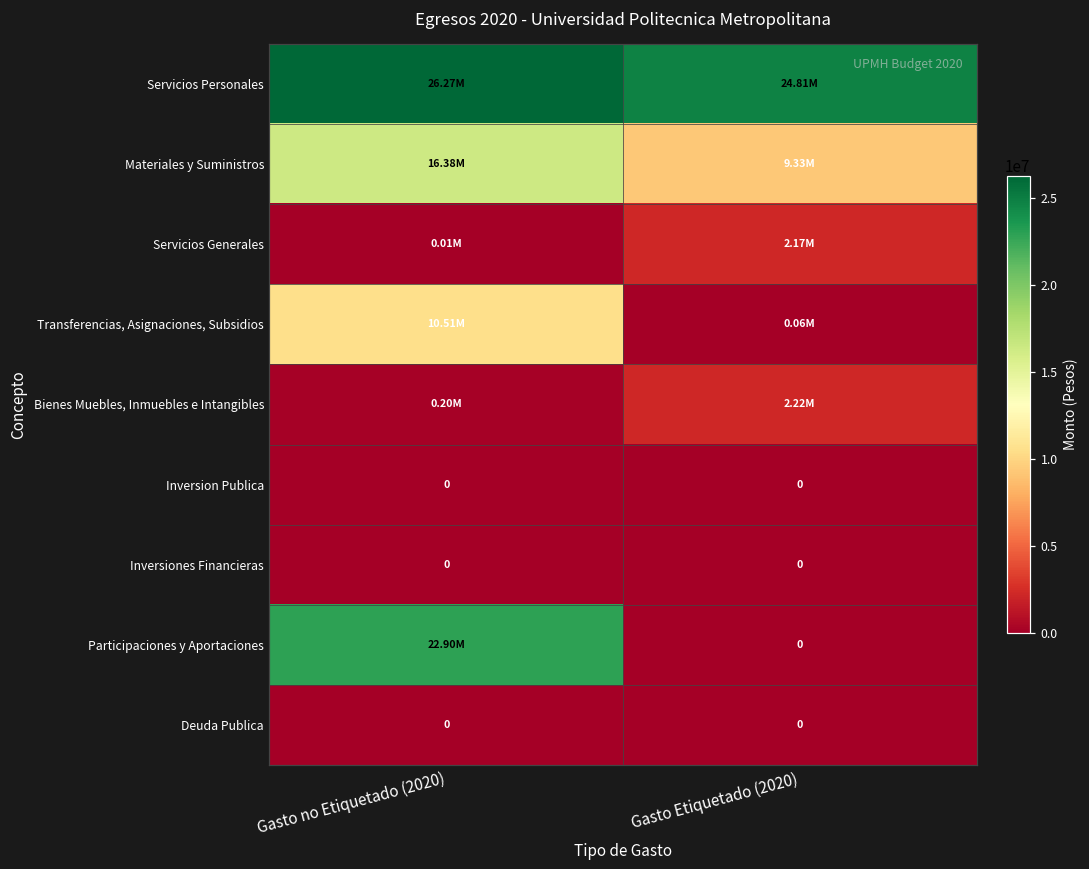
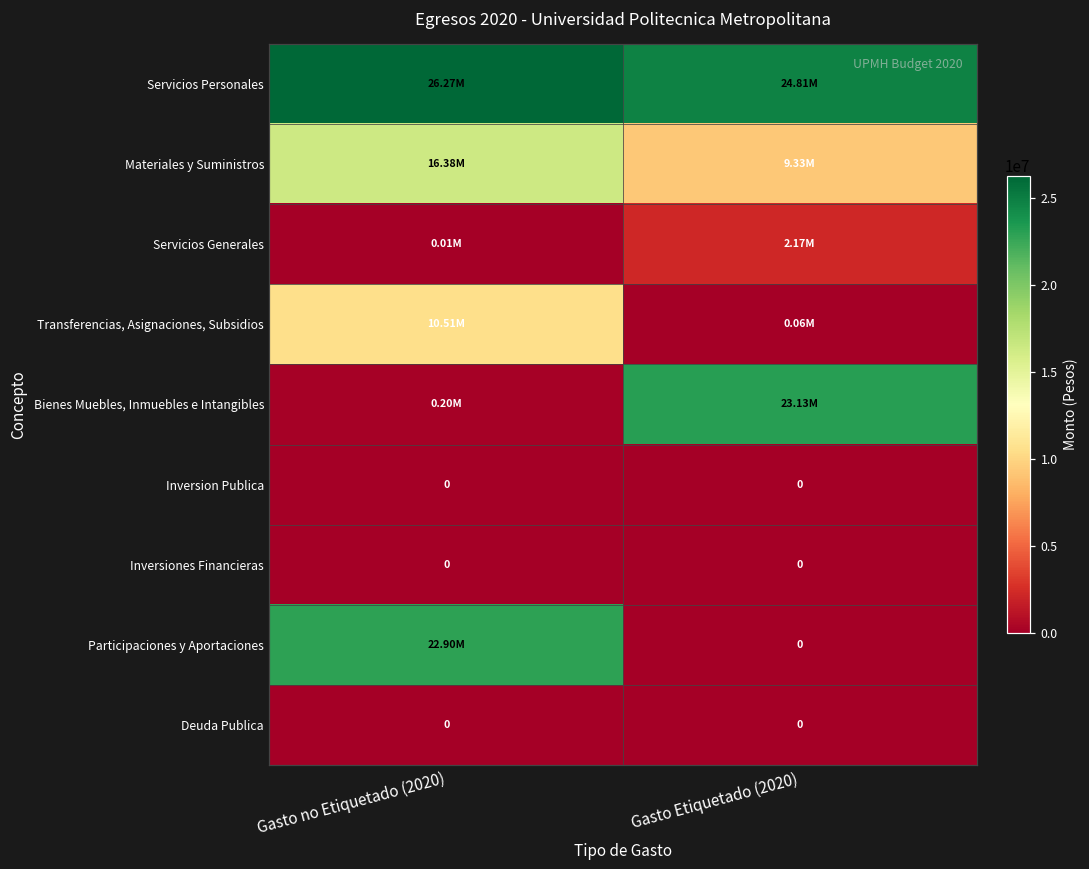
Bienes Muebles, Inmuebles e Intangibles, Gasto Etiquetado (2020): 2.22M -> 23.13M
